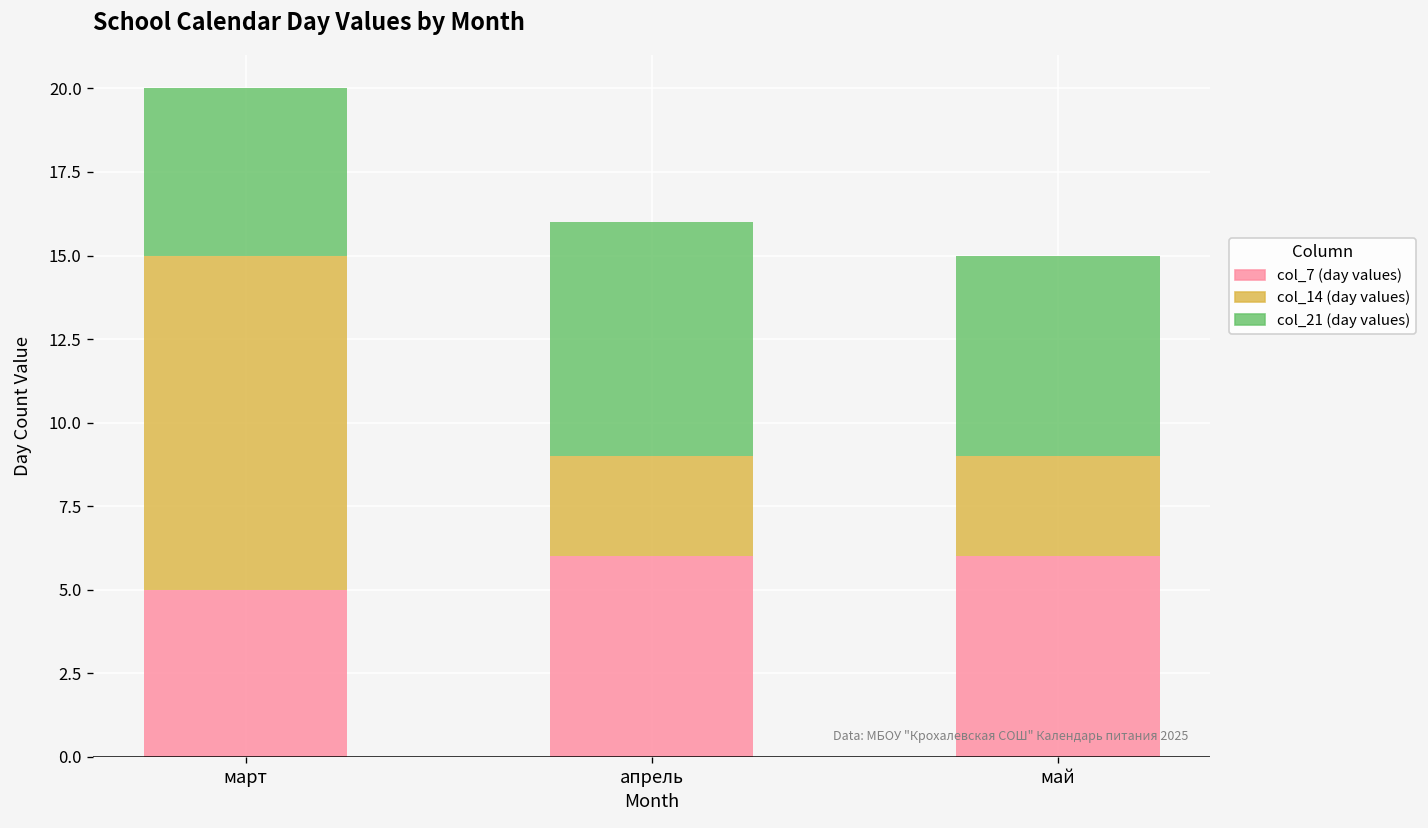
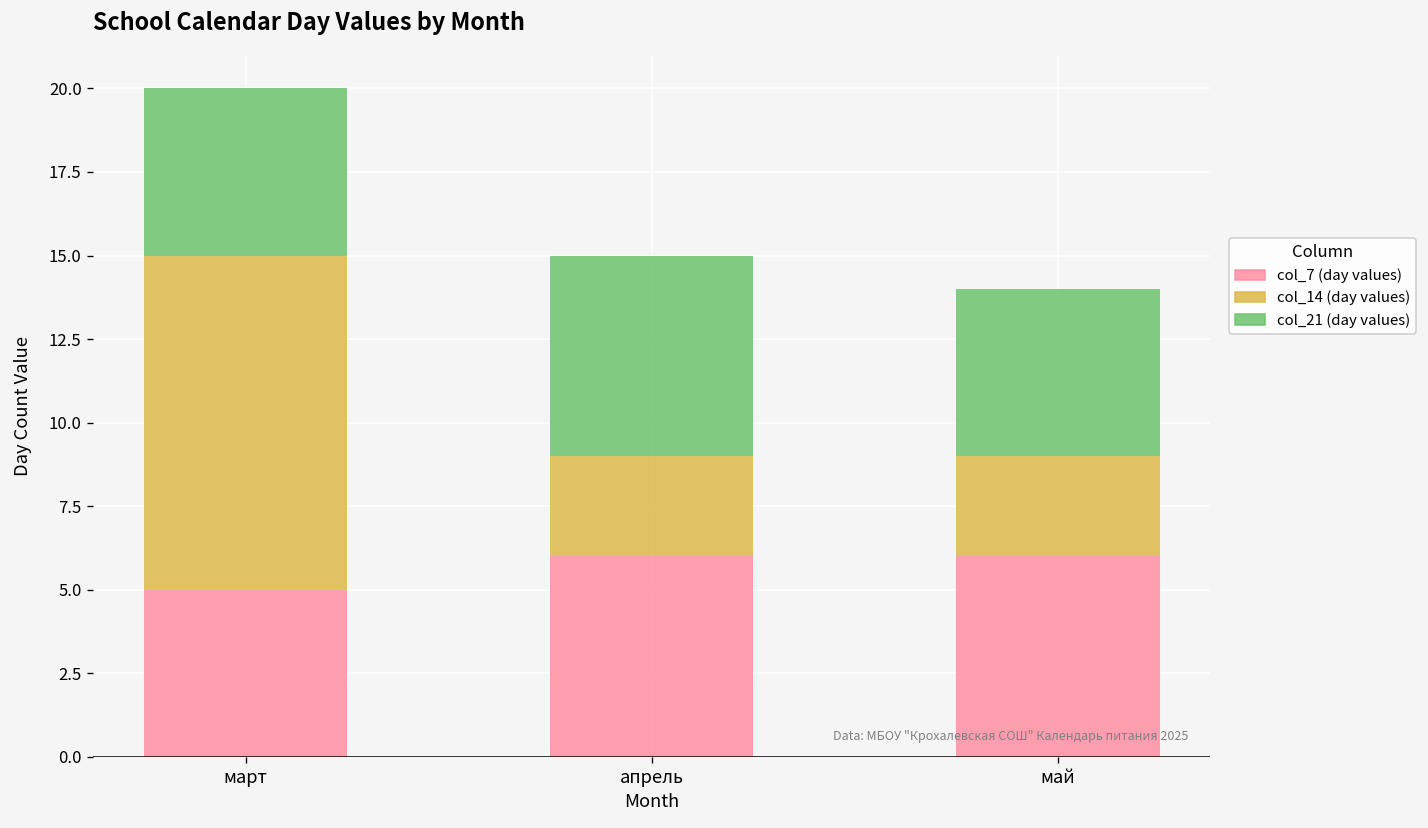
col_21 (day values), апрель: 7 -> 6
col_21 (day values), май: 6 -> 5
